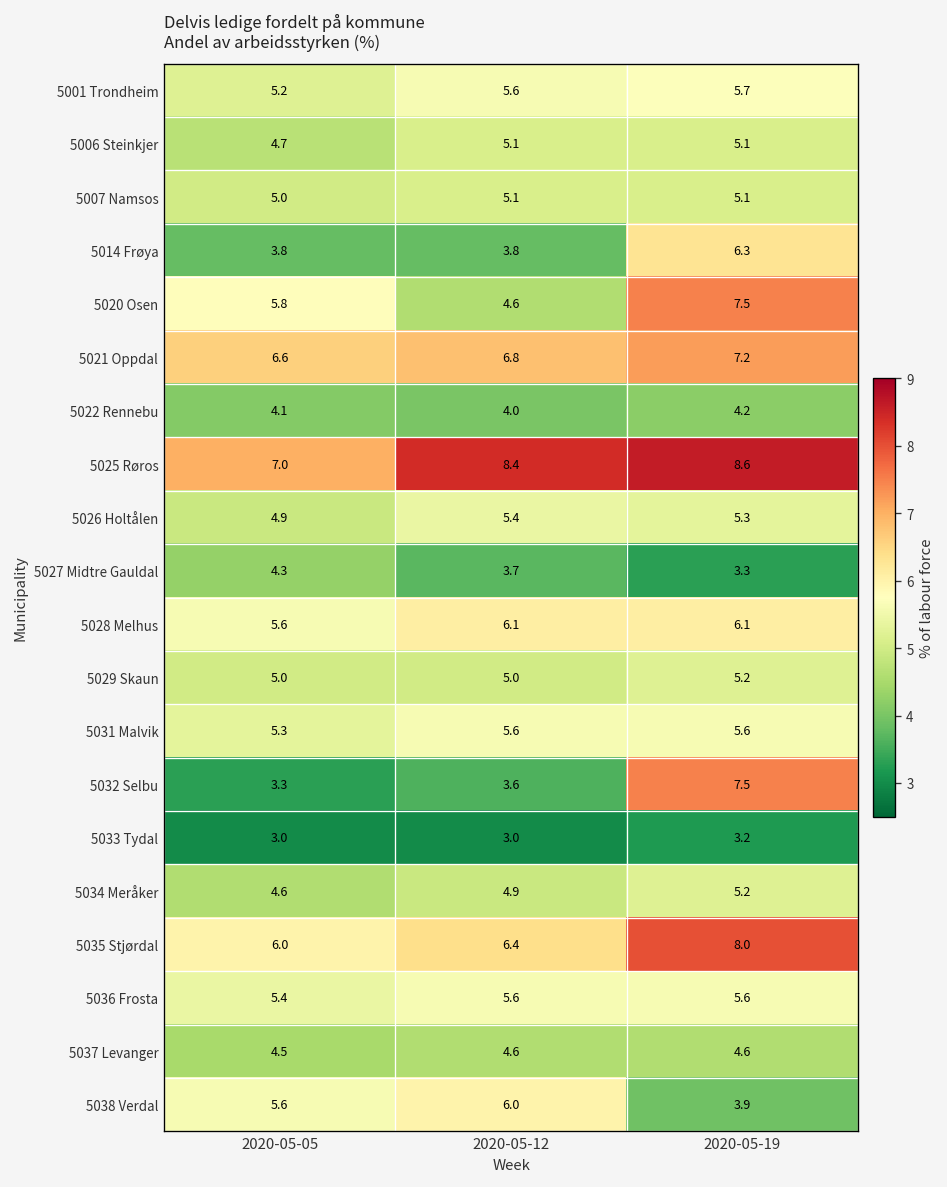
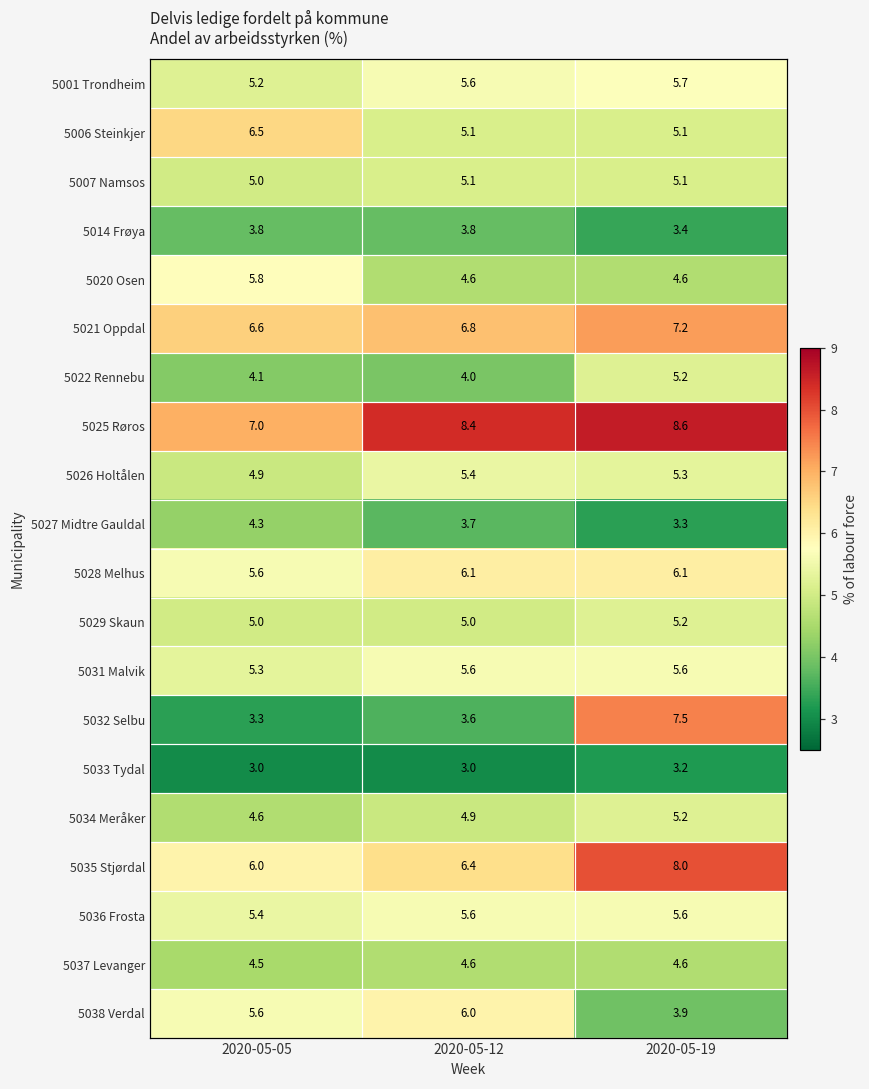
5006 Steinkjer, 2020-05-05: 4.7 -> 6.5
5014 Frøya, 2020-05-19: 6.3 -> 3.4
5020 Osen, 2020-05-19: 7.5 -> 4.6
5022 Rennebu, 2020-05-19: 4.2 -> 5.2
